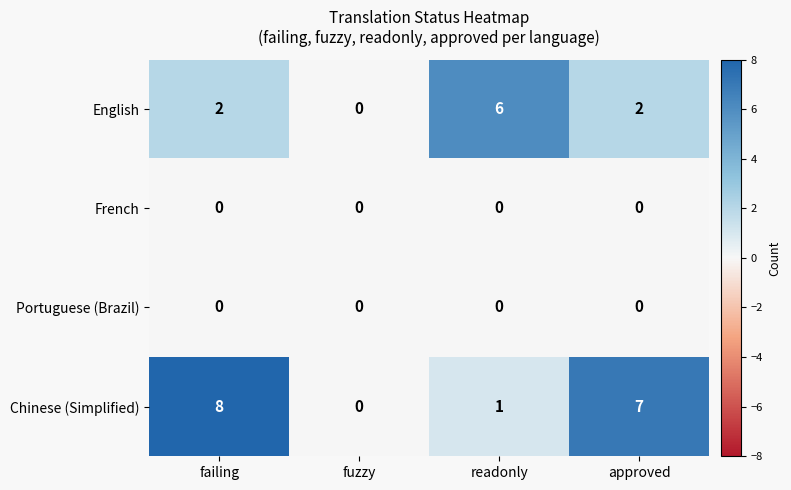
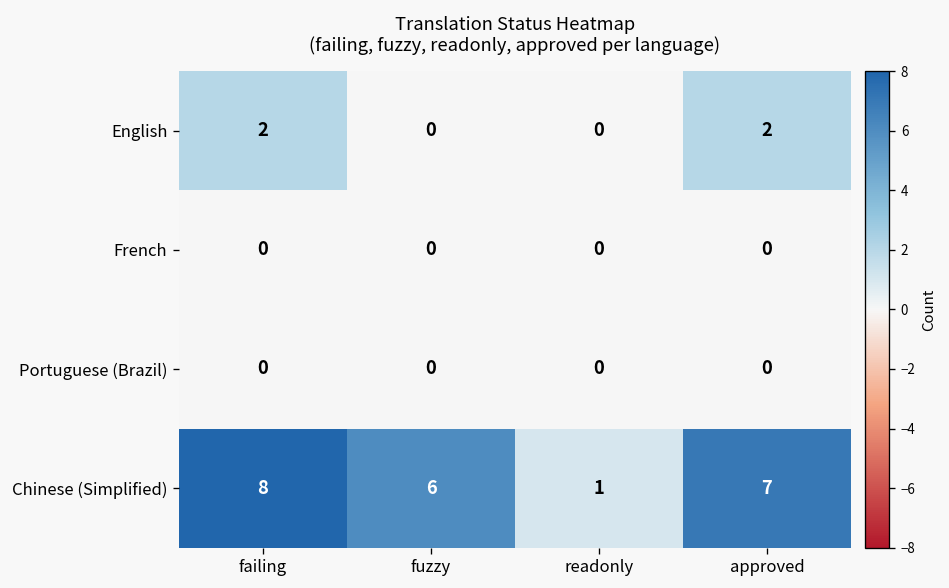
English, readonly: 6 -> 0
Chinese (Simplified), fuzzy: 0 -> 6
